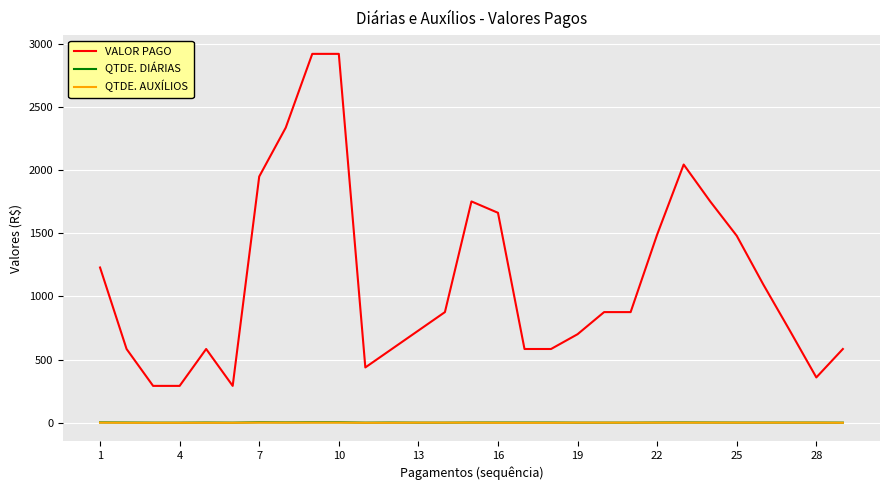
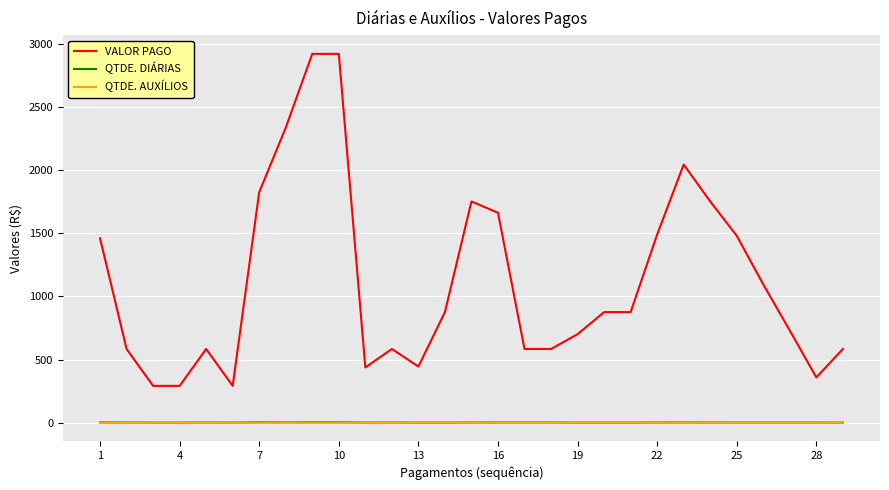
VALOR PAGO, 1: 1230 -> 1460
VALOR PAGO, 7: 1950 -> 1830
VALOR PAGO, 13: 730 -> 450
